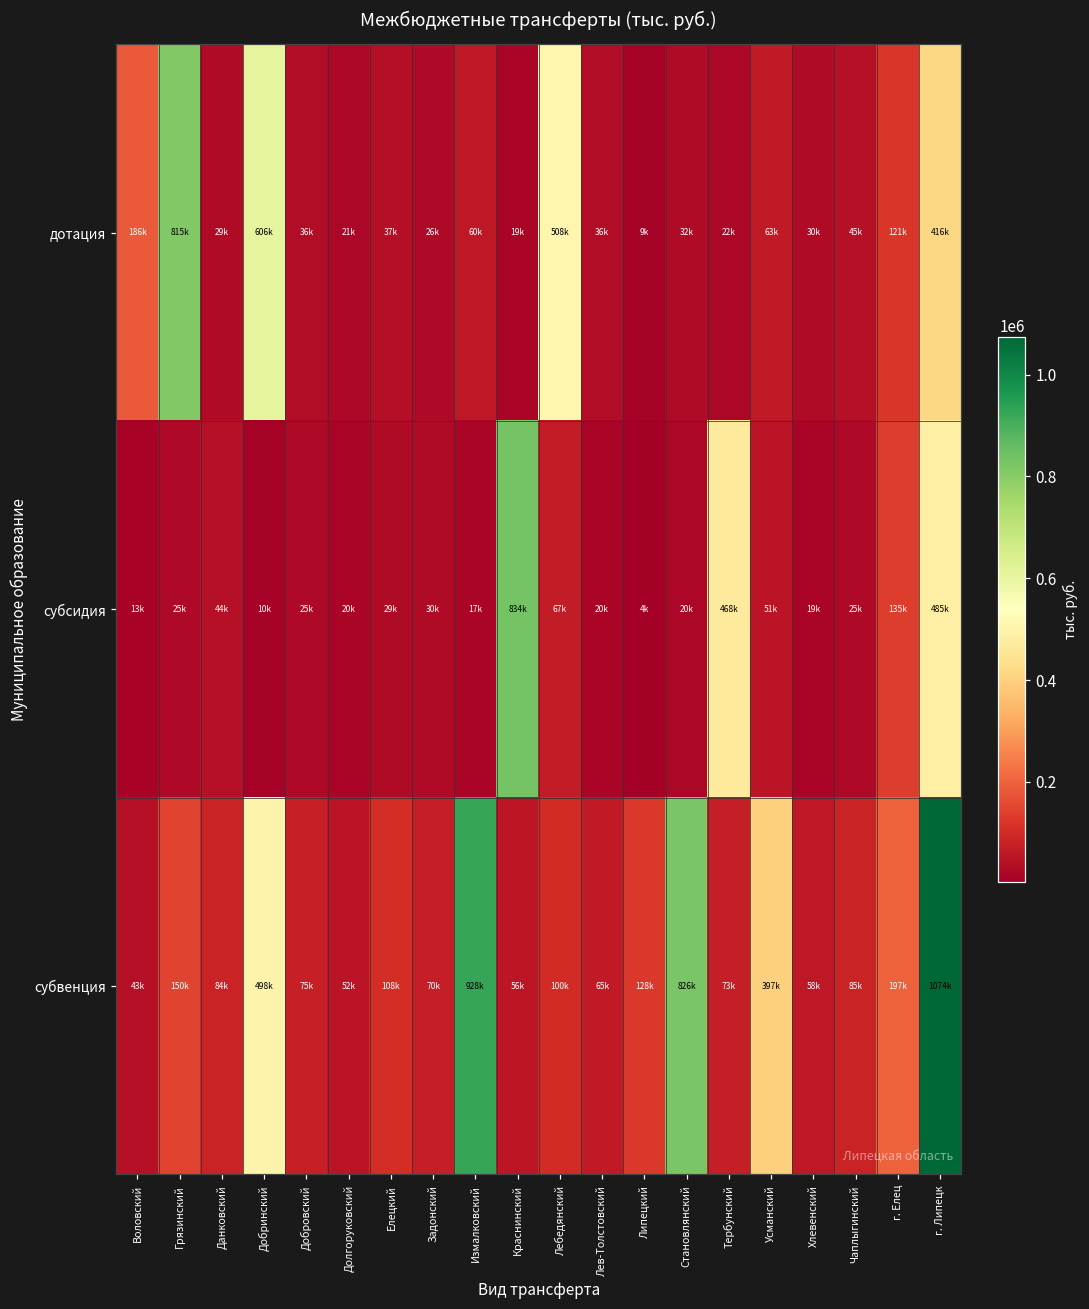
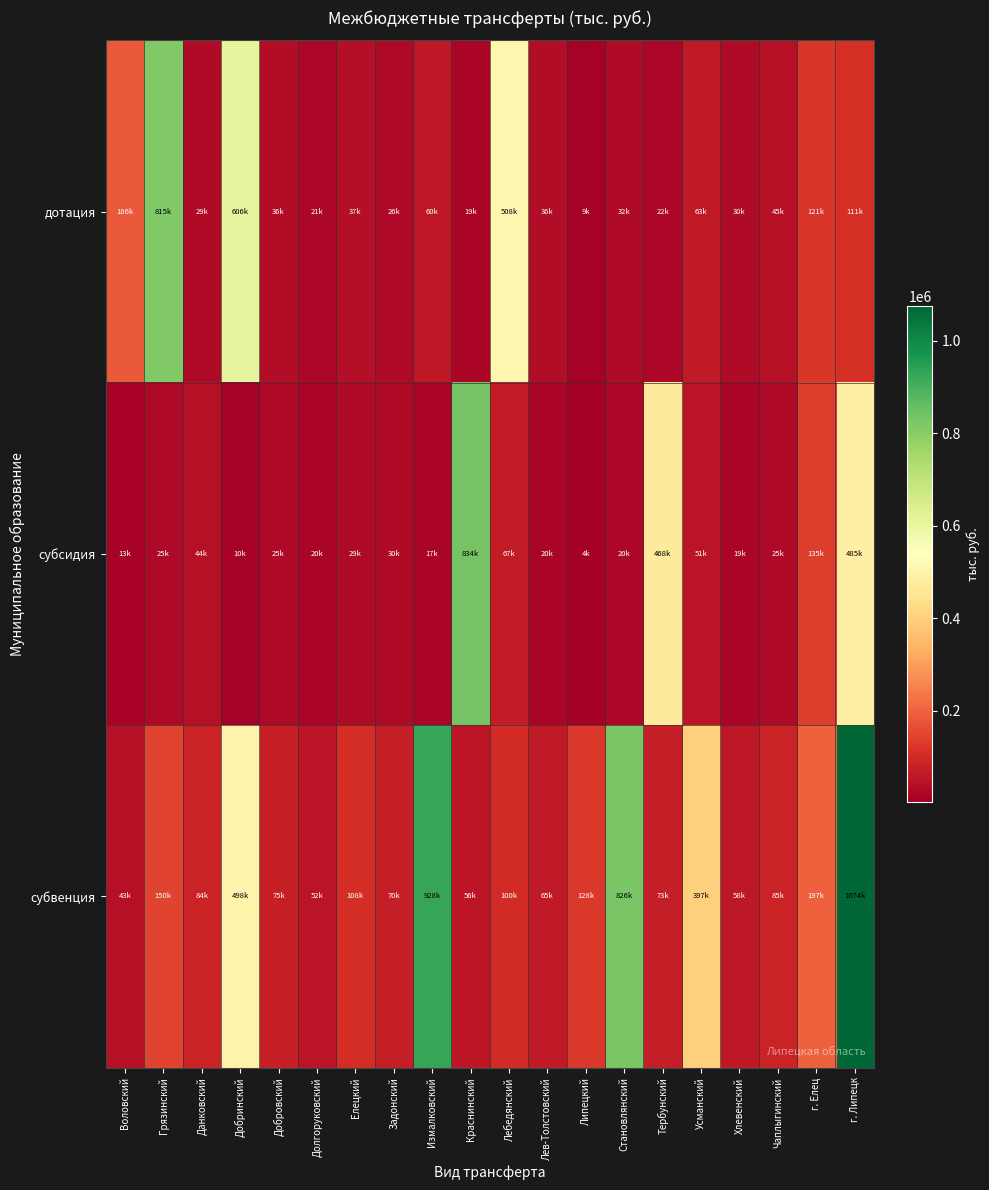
дотация, г. Липецк: 416k -> 111k
